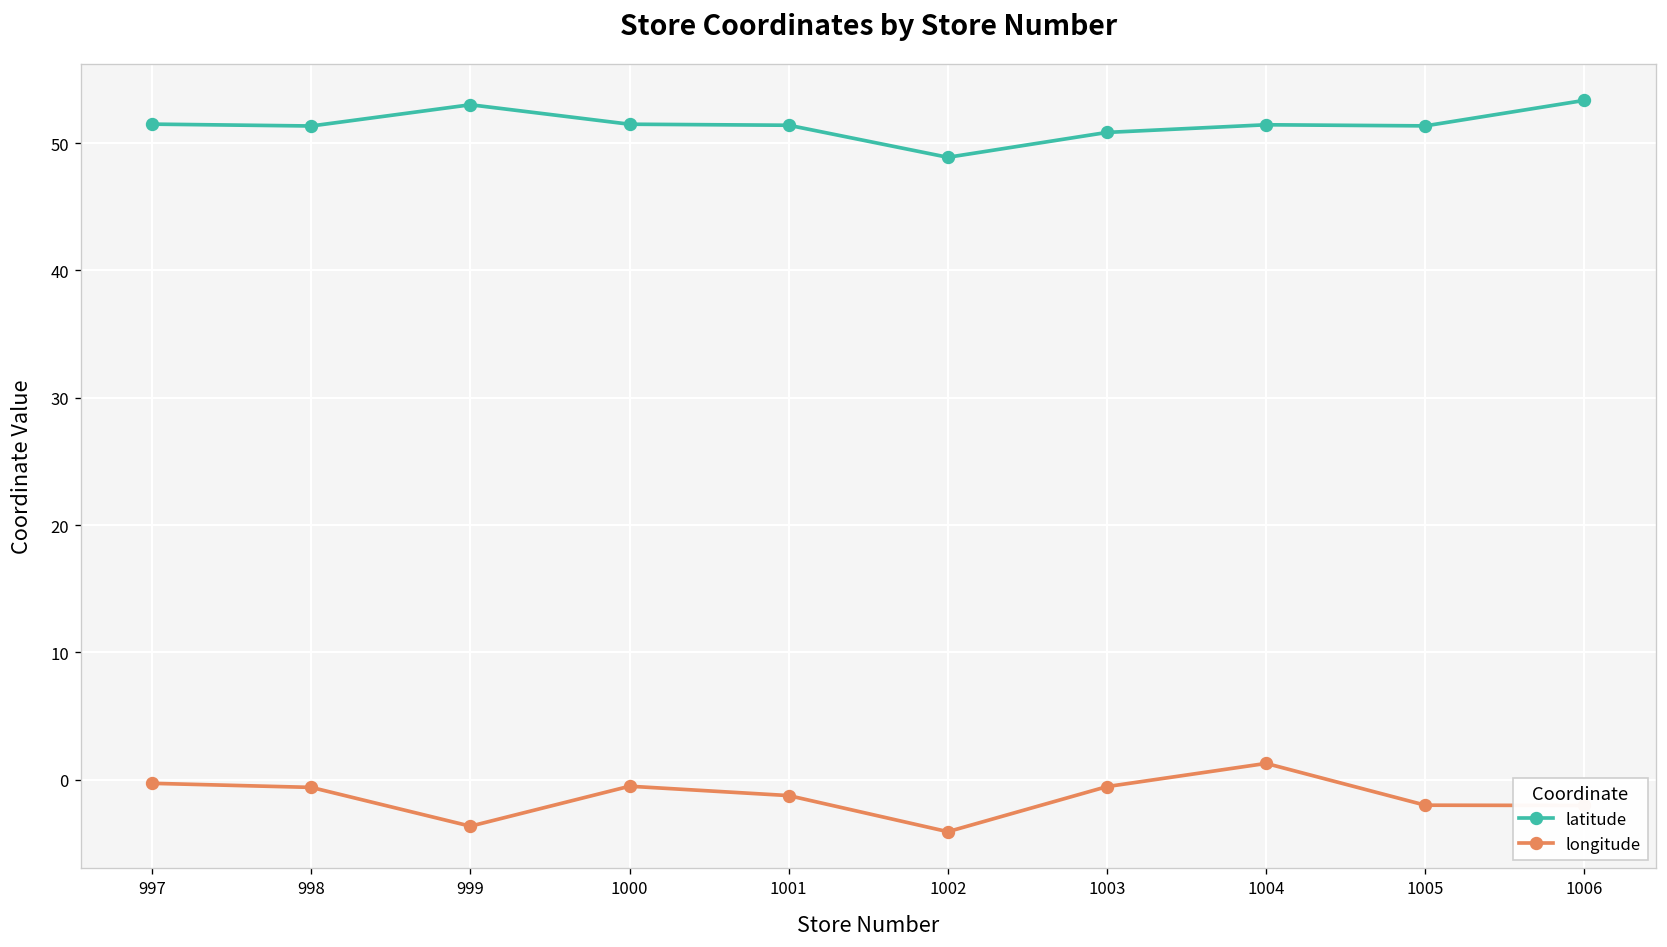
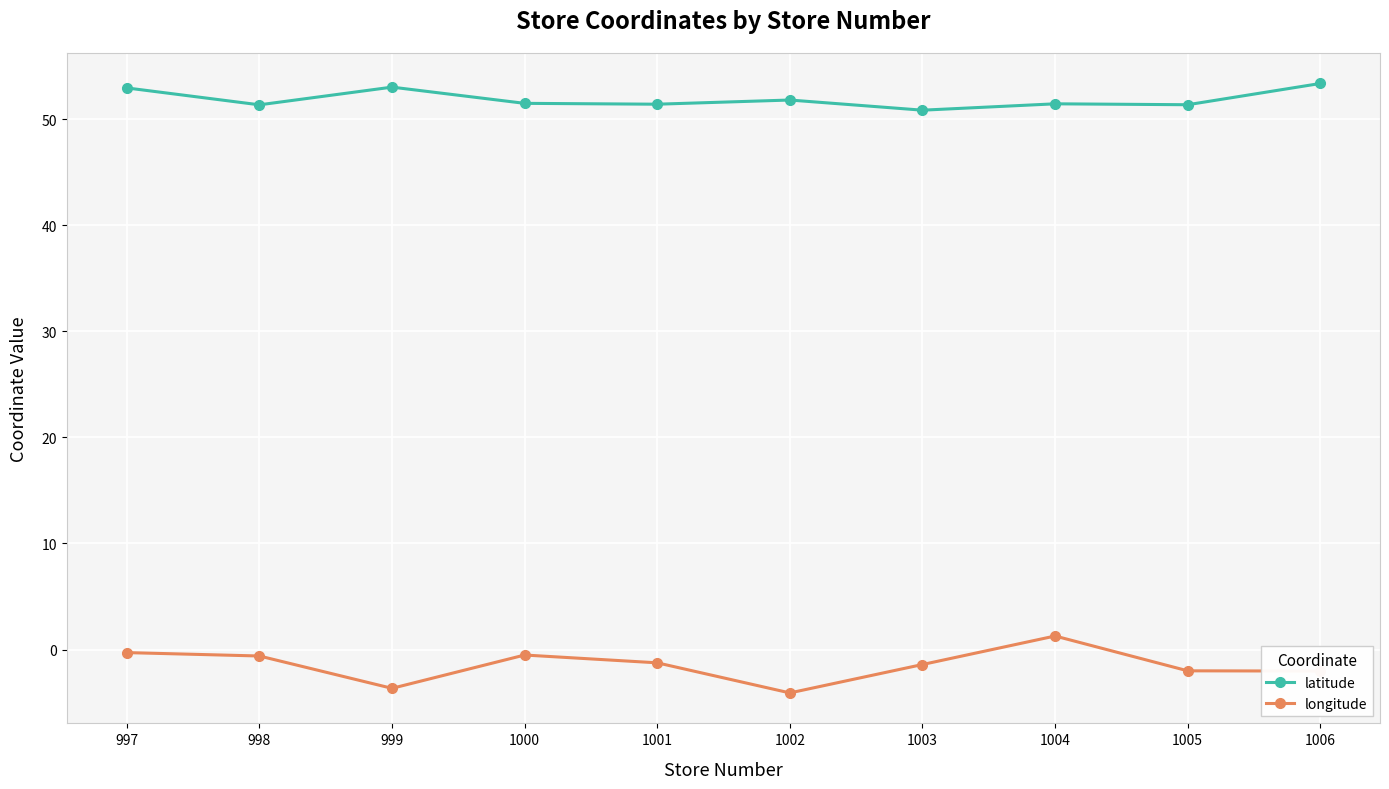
latitude, 997: 51.5 -> 52.9
latitude, 1002: 48.9 -> 51.8
longitude, 1003: -0.5 -> -1.4
